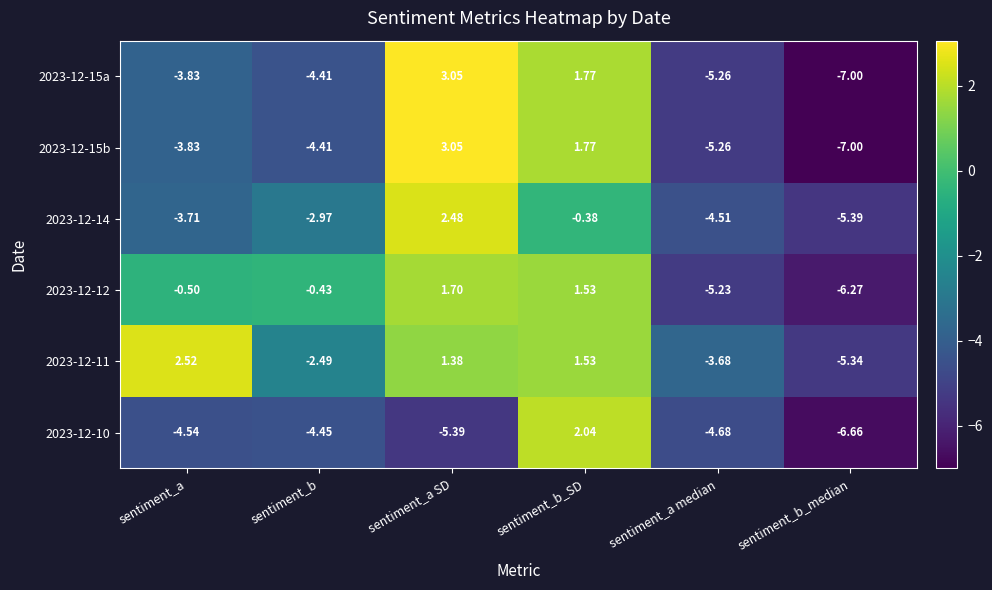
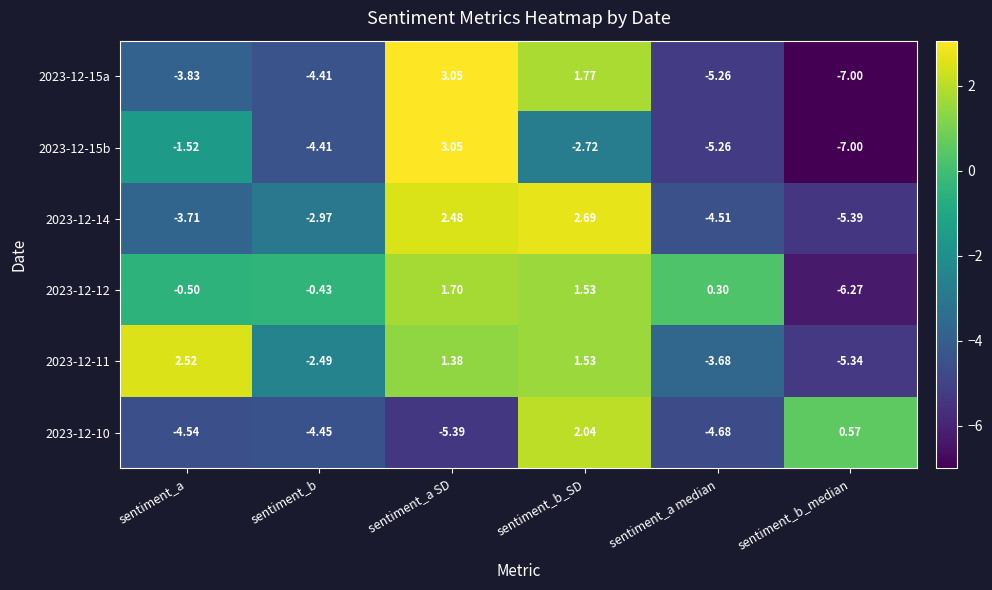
2023-12-15b, sentiment_a: -3.83 -> -1.52
2023-12-15b, sentiment_b_SD: 1.77 -> -2.72
2023-12-14, sentiment_b_SD: -0.38 -> 2.69
2023-12-12, sentiment_a median: -5.23 -> 0.30
2023-12-10, sentiment_b_median: -6.66 -> 0.57
